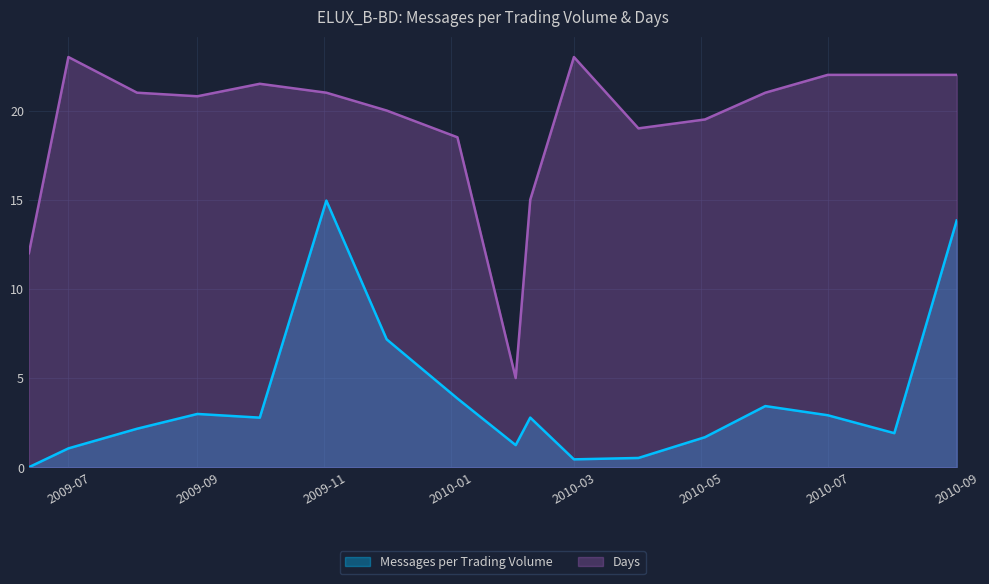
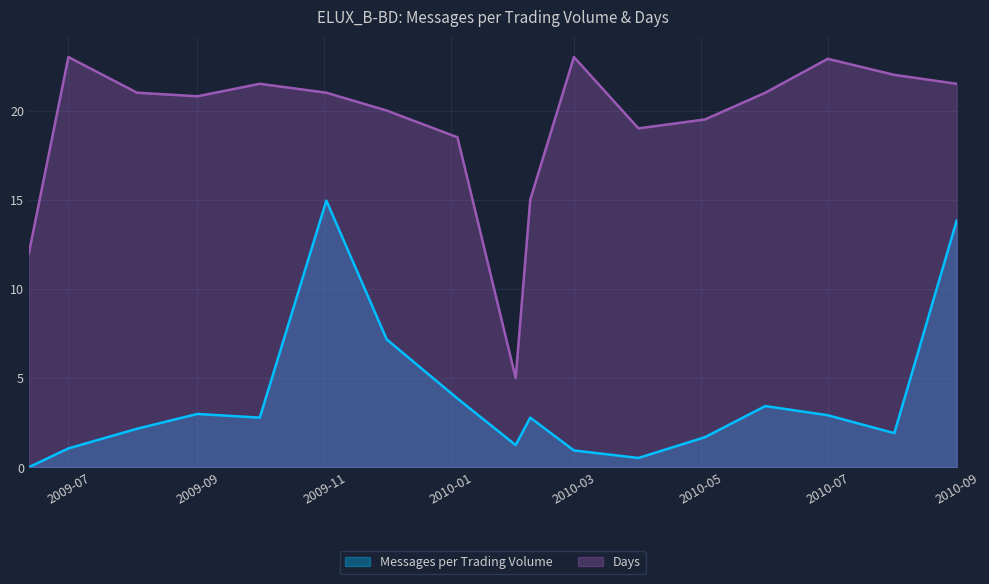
Messages per Trading Volume, 2010-03: 0.4 -> 0.9
Days, 2010-07: 22.0 -> 22.9
Days, 2010-09: 22.0 -> 21.5
